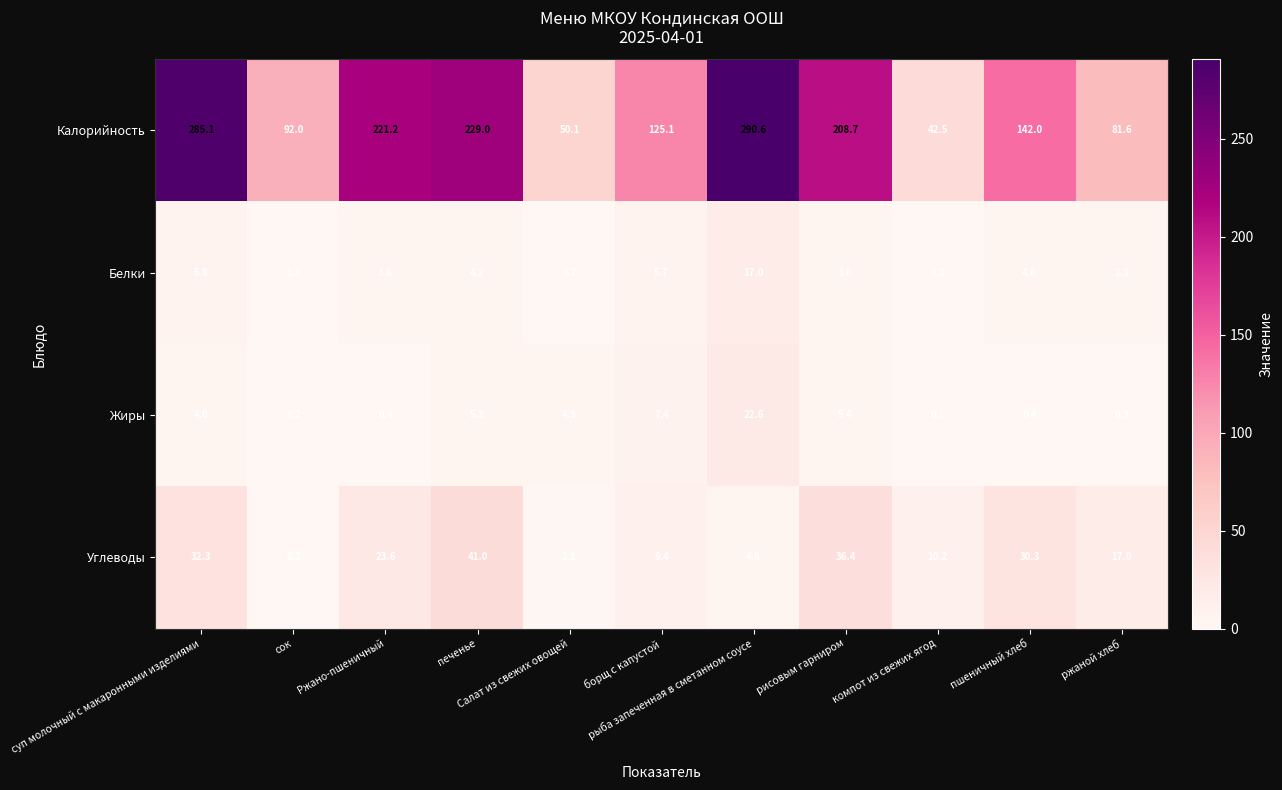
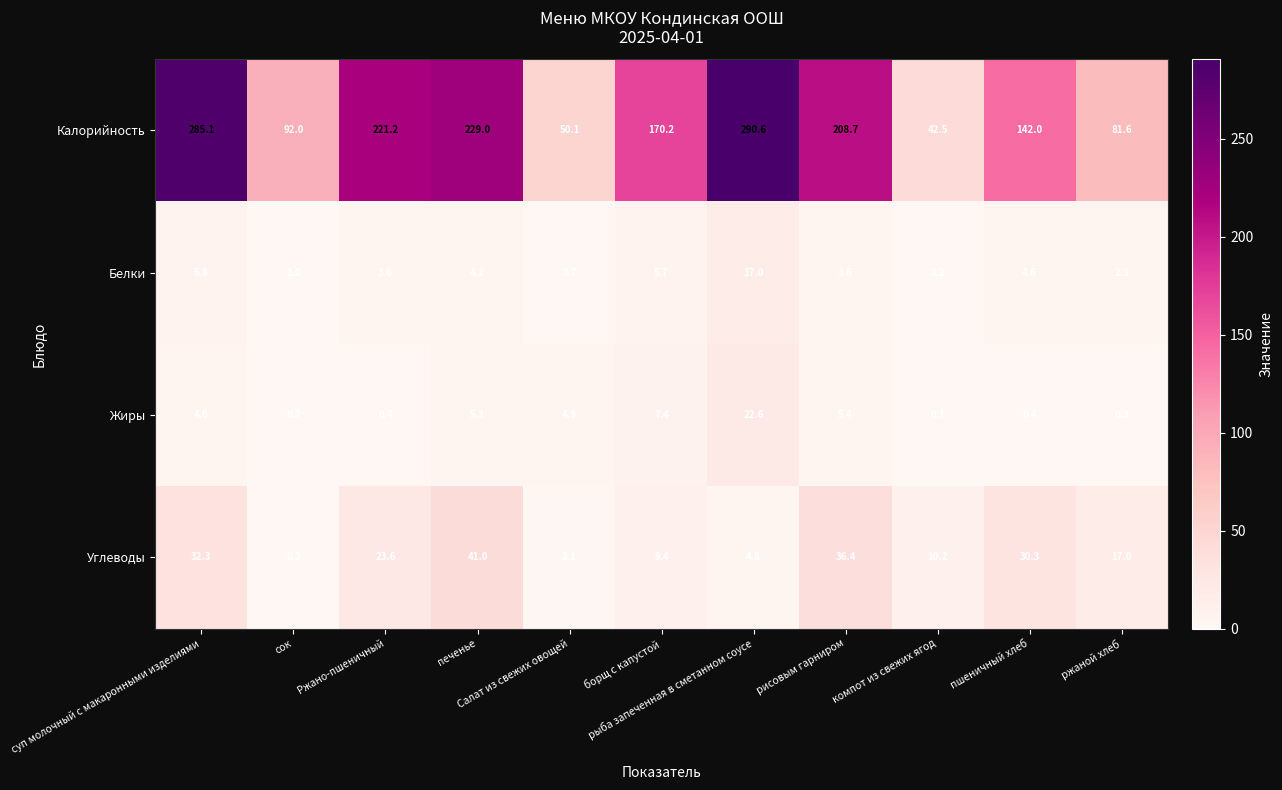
Калорийность, борщ с капустой: 125.1 -> 170.2
